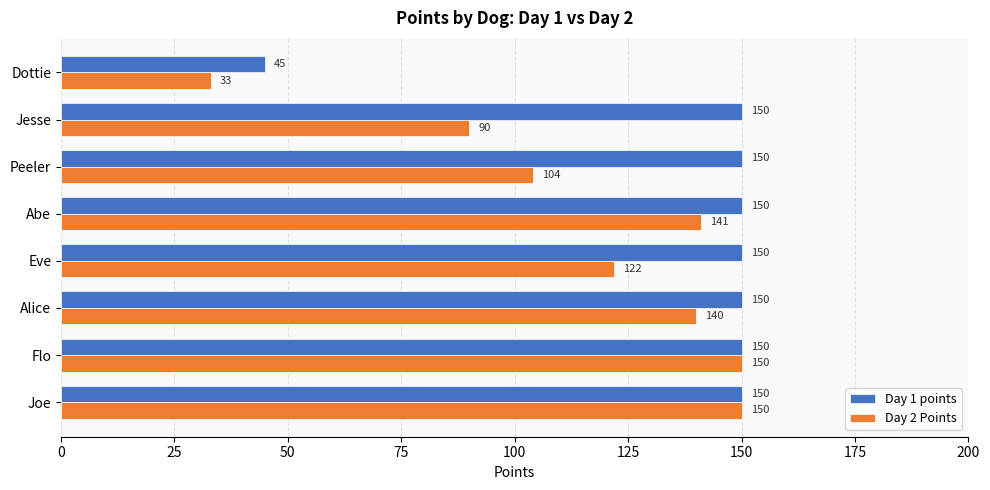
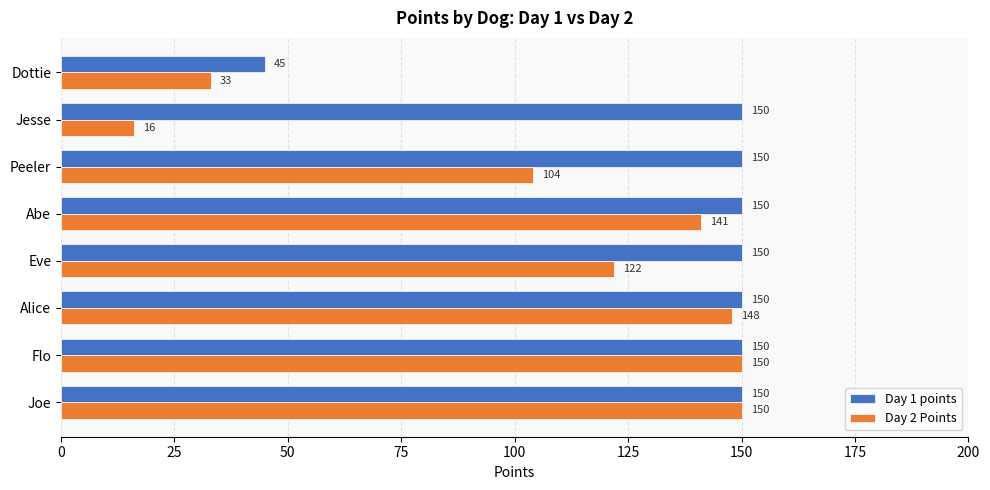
Day 2 Points, Jesse: 90 -> 16
Day 2 Points, Alice: 140 -> 148
